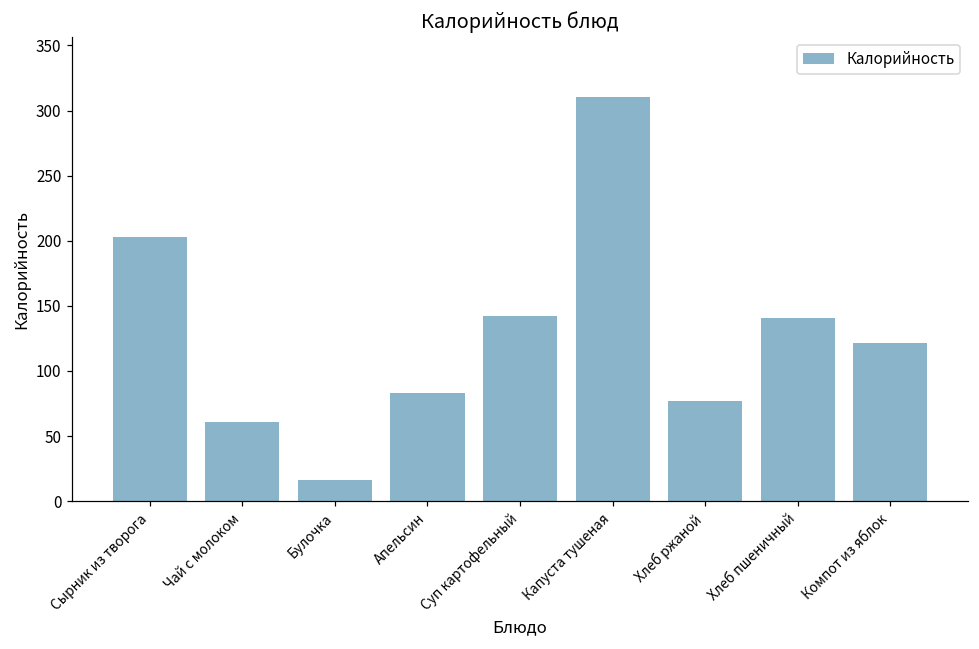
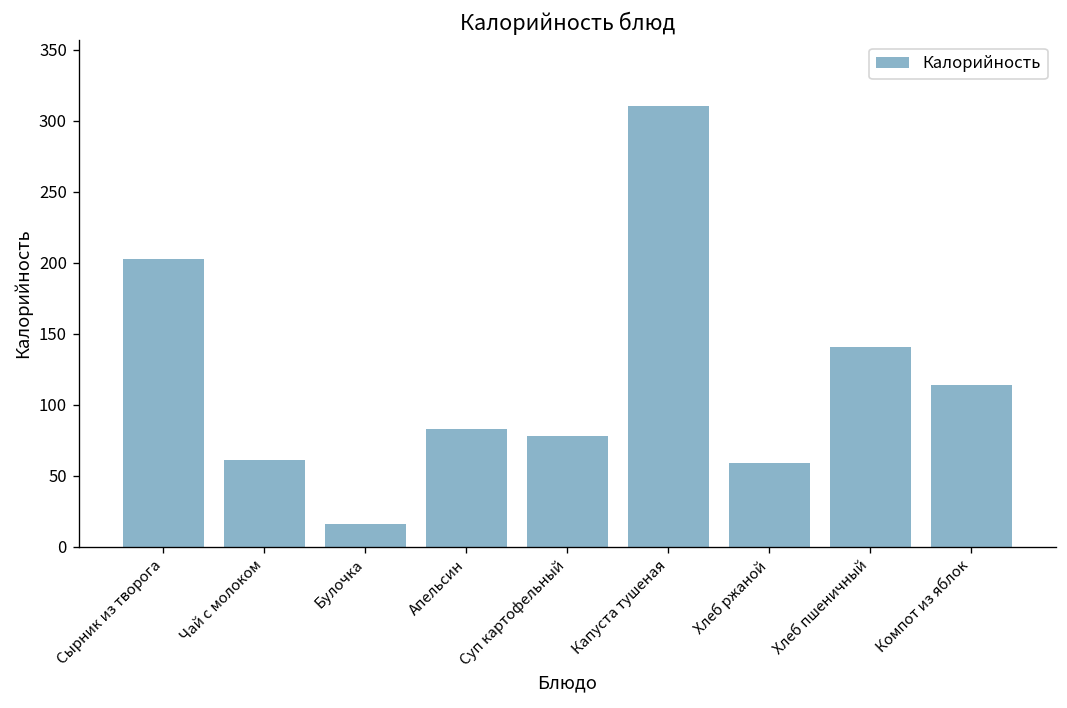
Суп картофельный: 142 -> 78
Хлеб ржаной: 77 -> 59
Компот из яблок: 121 -> 114
